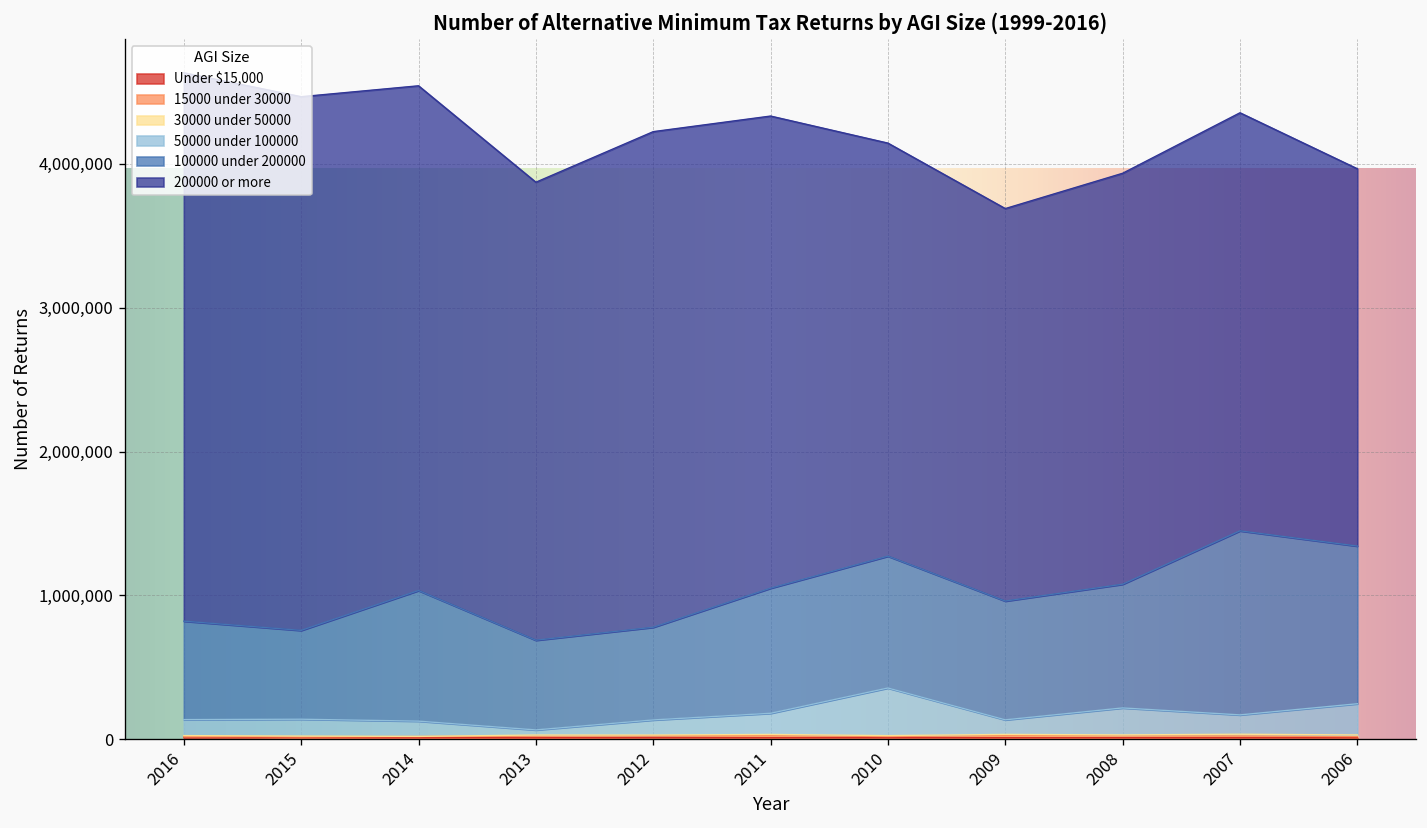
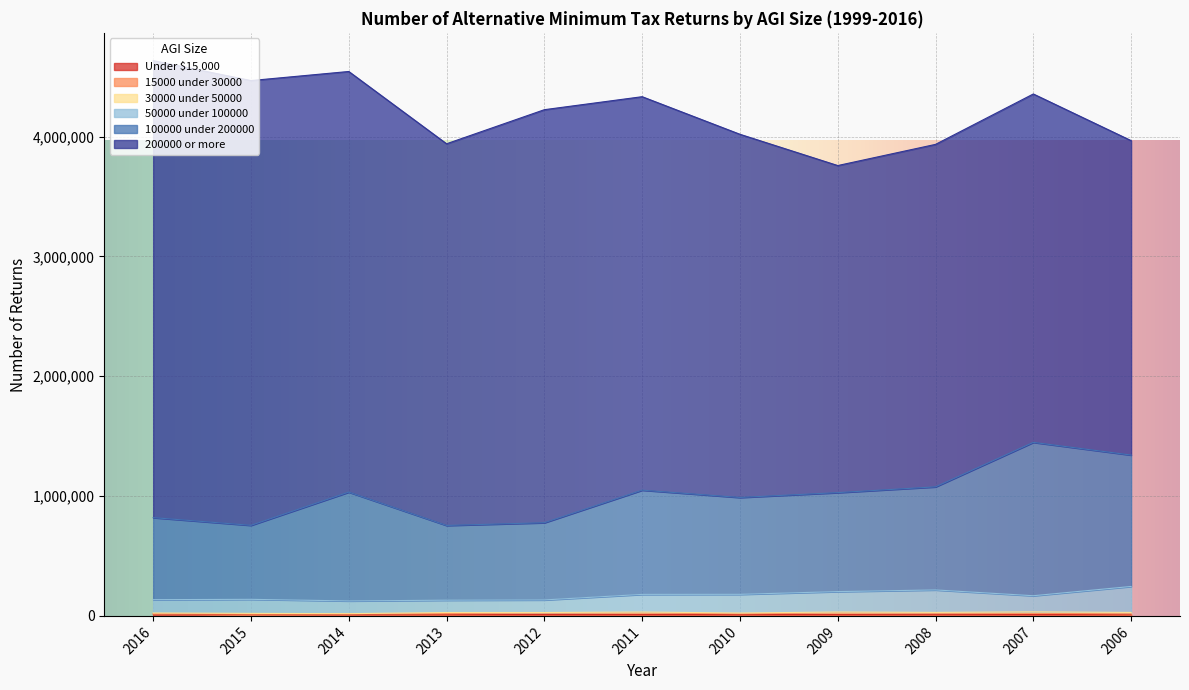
50000 under 100000, 2013: 40,000 -> 100,000
50000 under 100000, 2010: 330,000 -> 160,000
100000 under 200000, 2010: 920,000 -> 810,000
200000 or more, 2010: 2,870,000 -> 3,030,000
50000 under 100000, 2009: 100,000 -> 170,000
